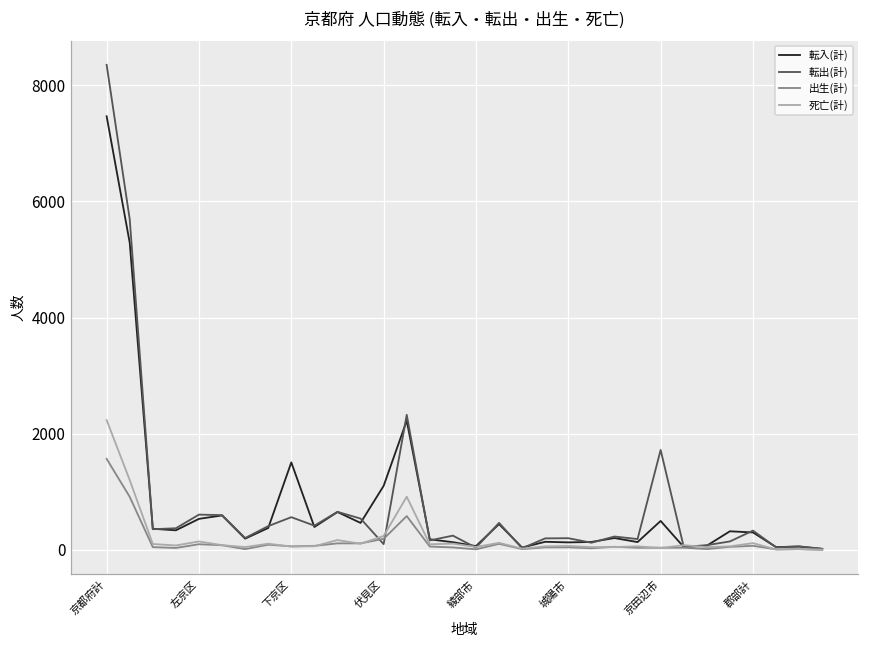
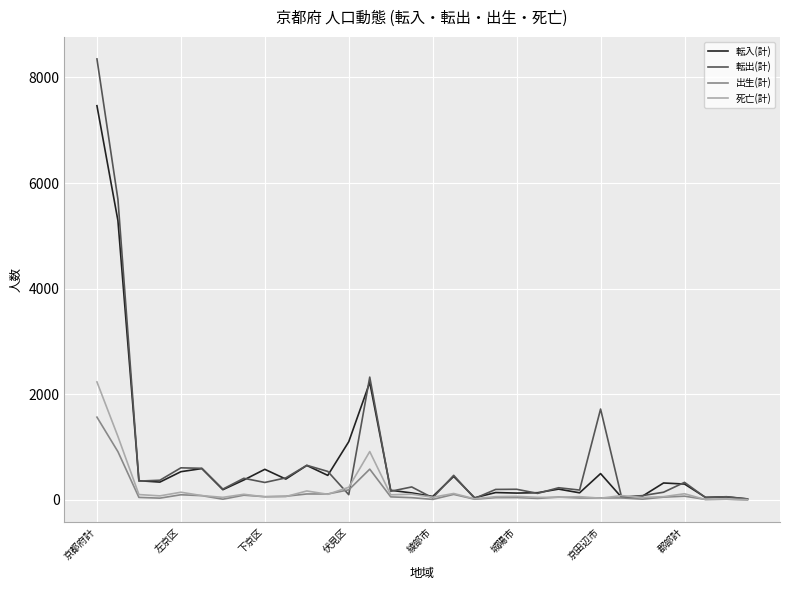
転入(計), 下京区: 1500 -> 600
転出(計), 下京区: 600 -> 300
